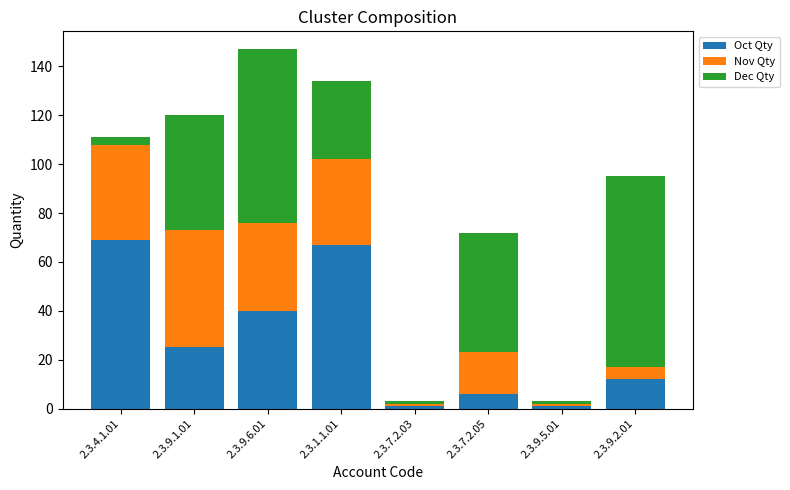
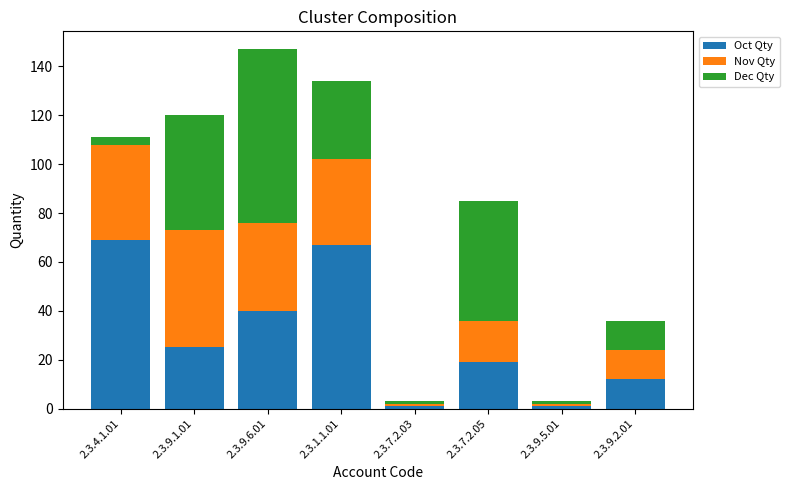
Oct Qty, 2.3.7.2.05: 6 -> 19
Nov Qty, 2.3.9.2.01: 5 -> 12
Dec Qty, 2.3.9.2.01: 78 -> 12
